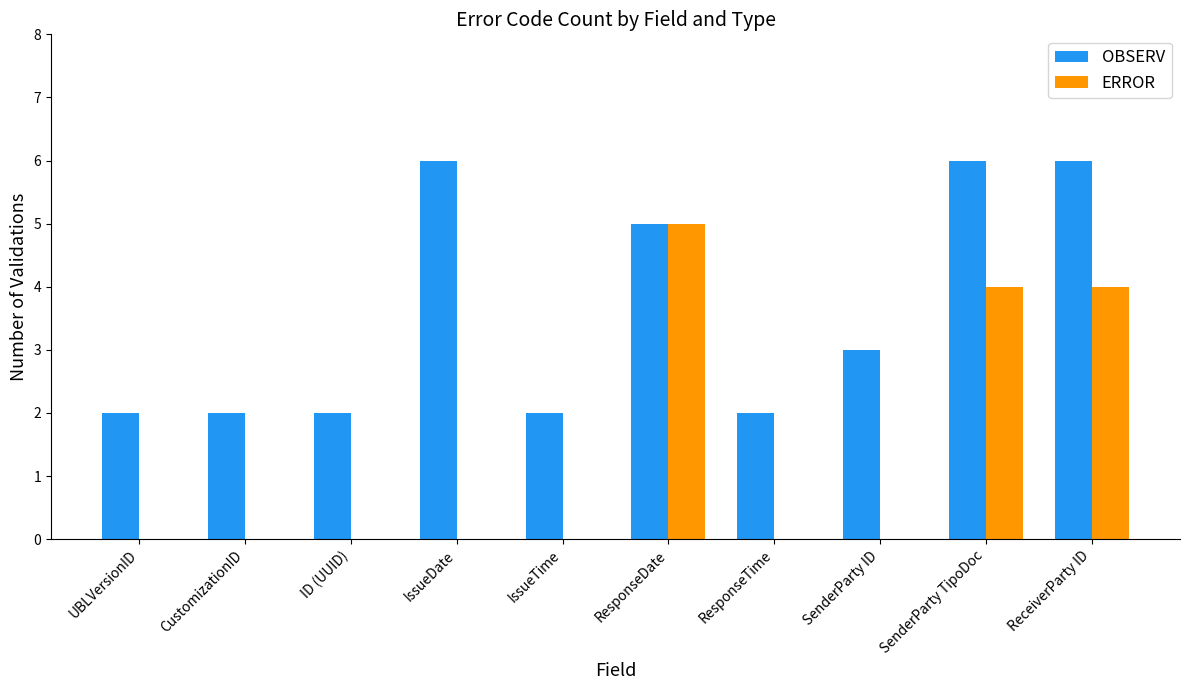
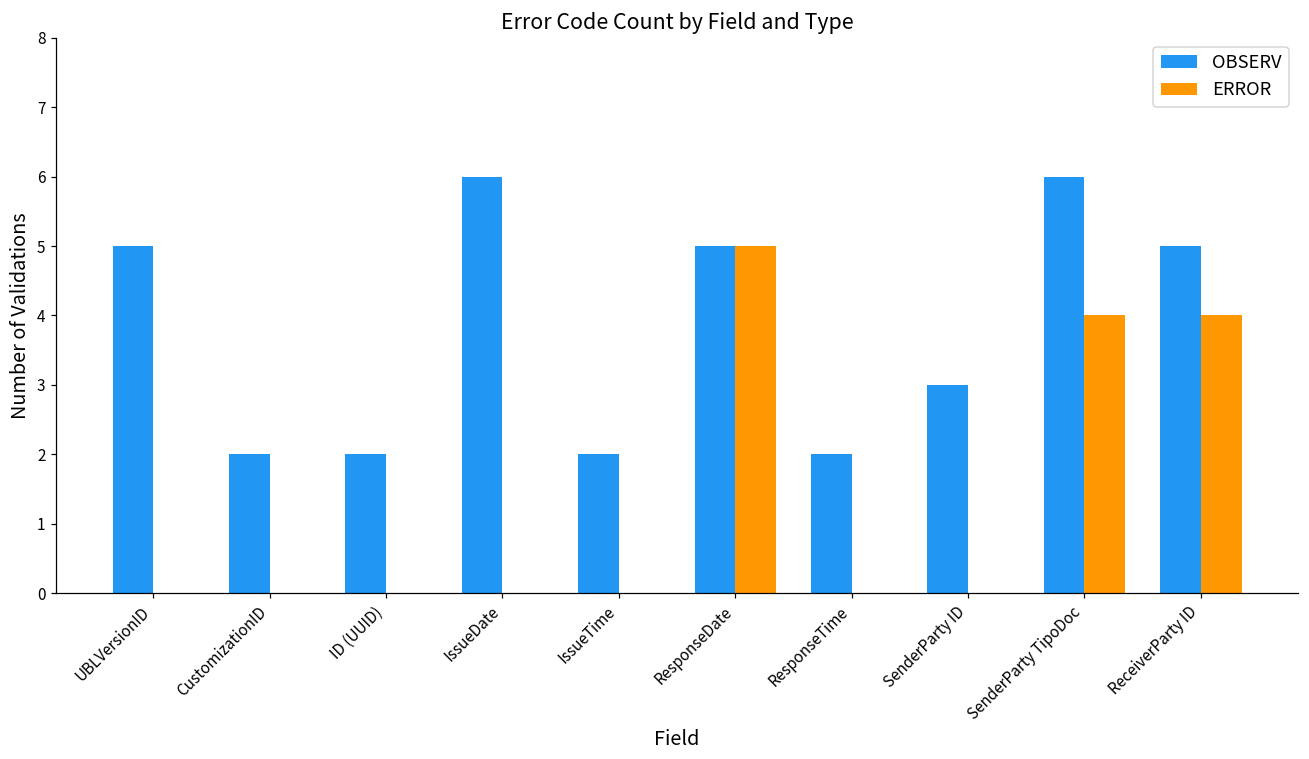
OBSERV, UBLVersionID: 2 -> 5
OBSERV, ReceiverParty ID: 6 -> 5
